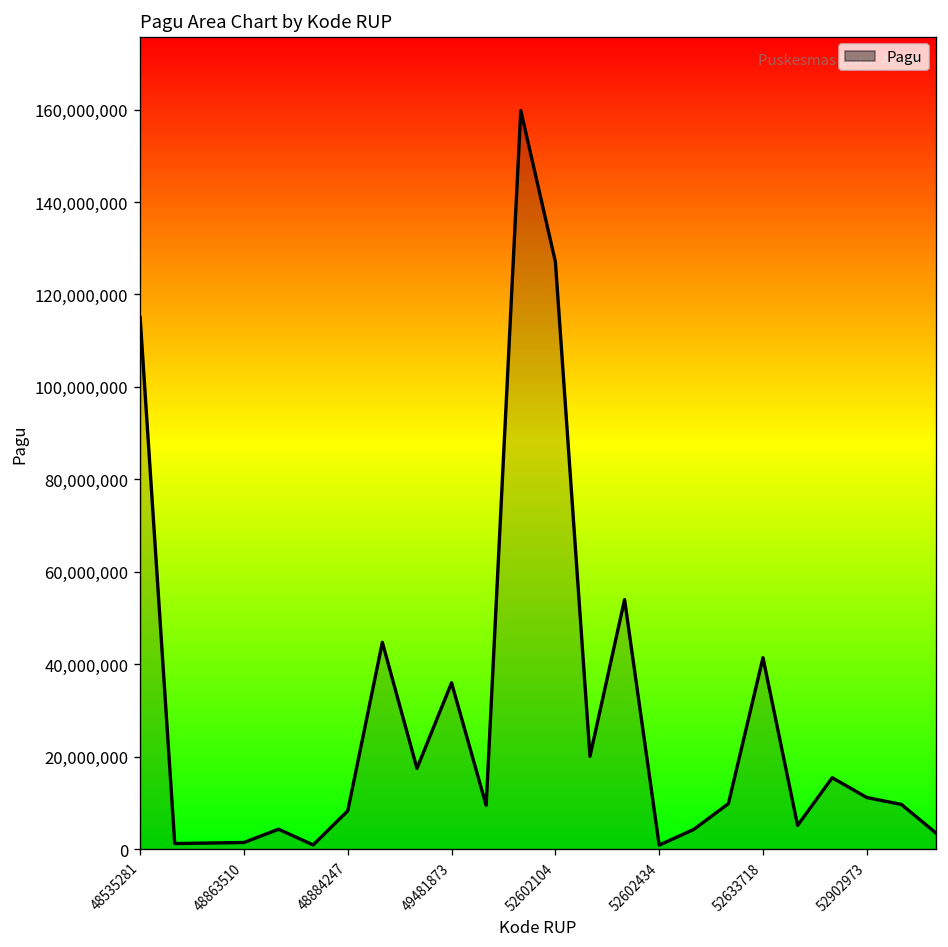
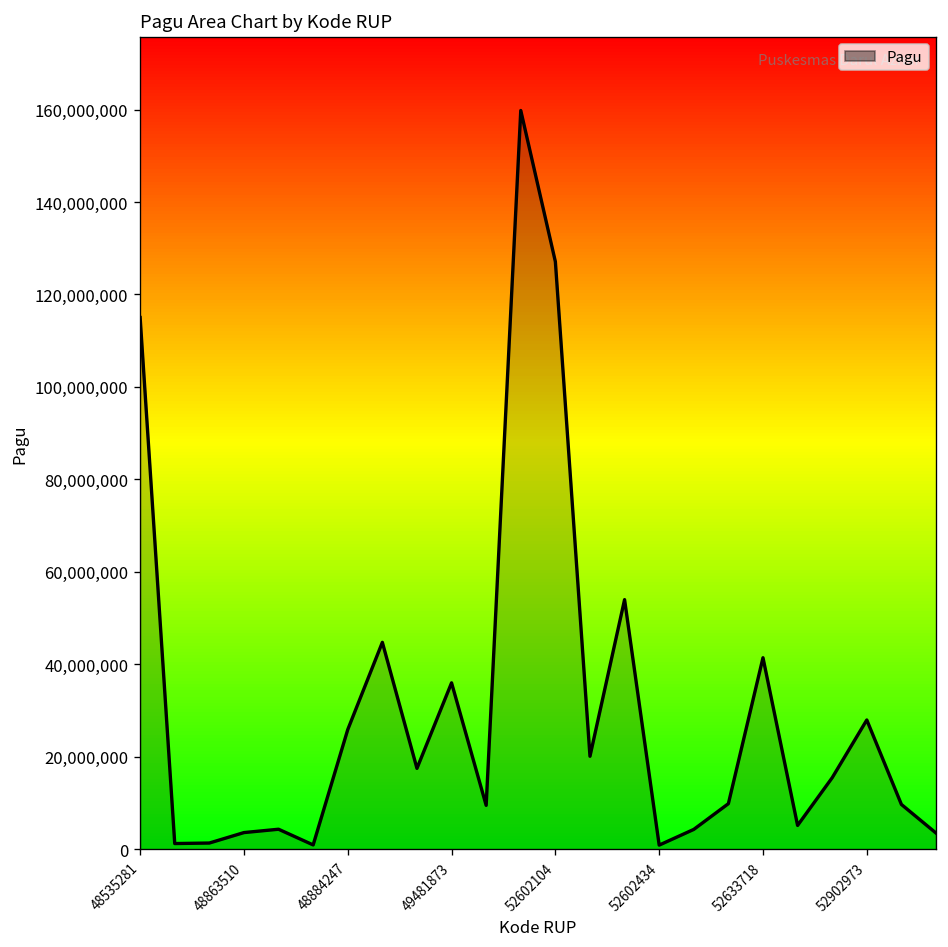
48863510: 1,000,000 -> 4,000,000
48884247: 8,000,000 -> 26,000,000
52902973: 11,000,000 -> 28,000,000
